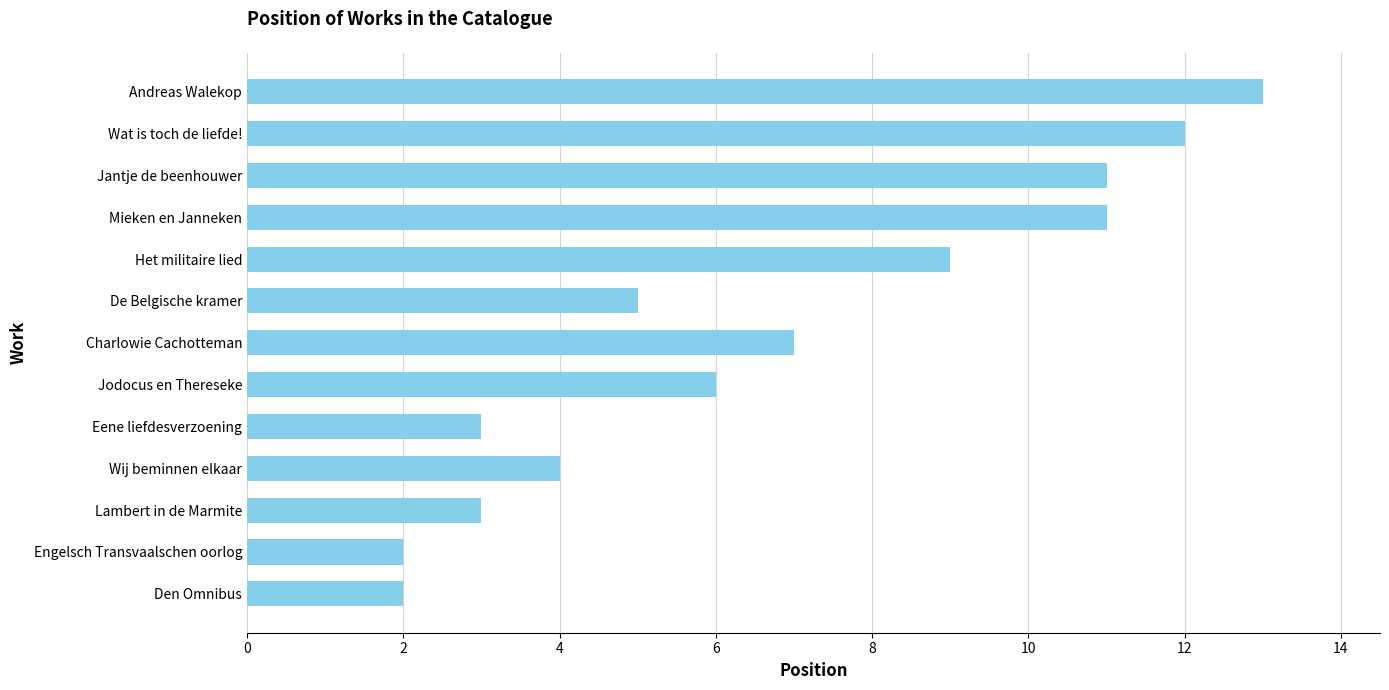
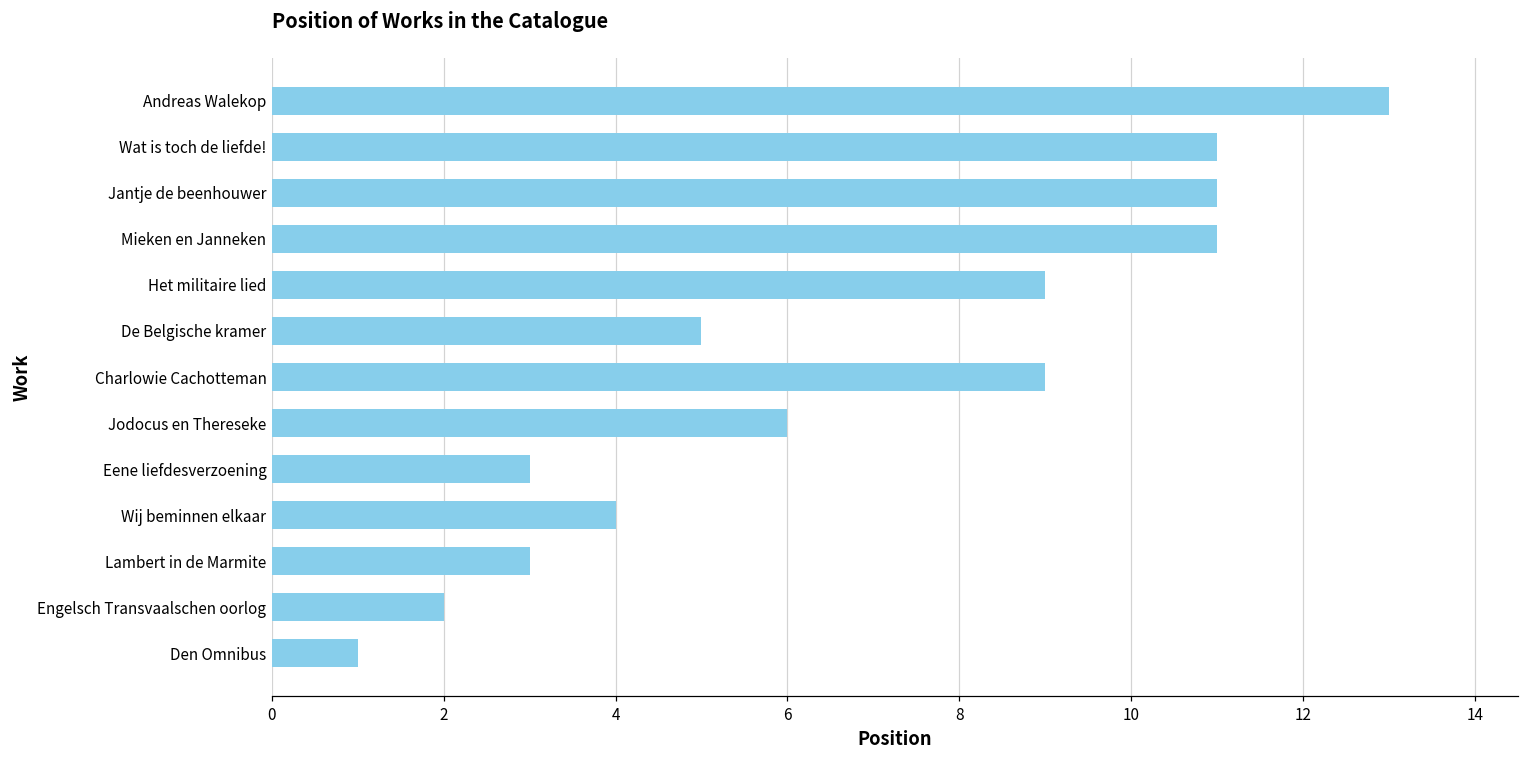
Wat is toch de liefde!: 12 -> 11
Charlowie Cachotteman: 7 -> 9
Den Omnibus: 2 -> 1
